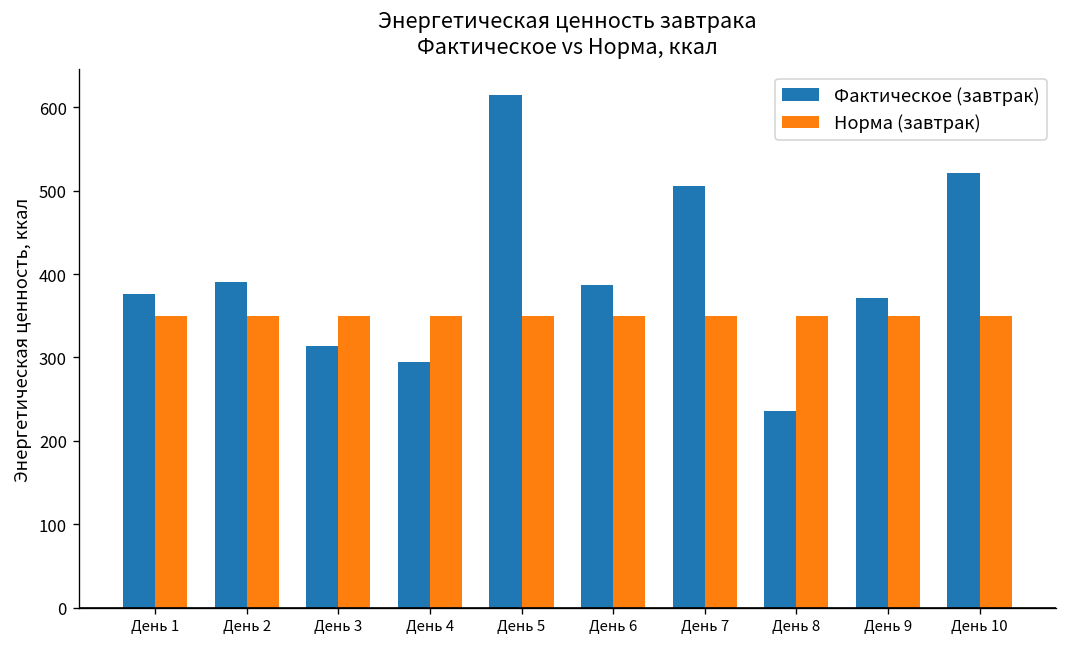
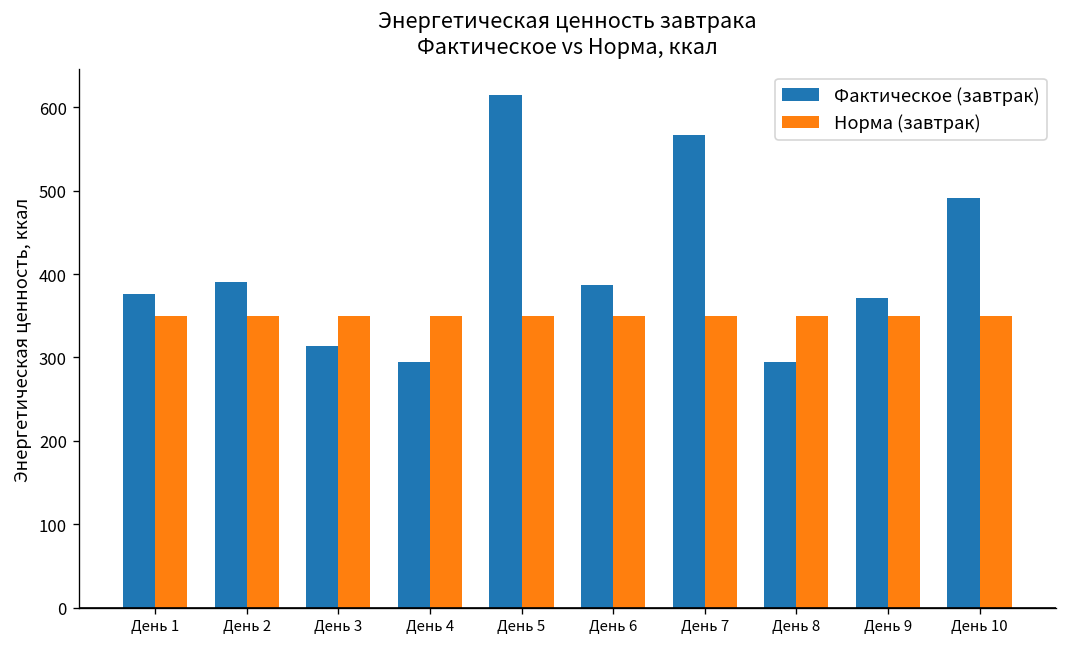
Фактическое (завтрак), День 7: 510 -> 570
Фактическое (завтрак), День 8: 240 -> 290
Фактическое (завтрак), День 10: 520 -> 490
